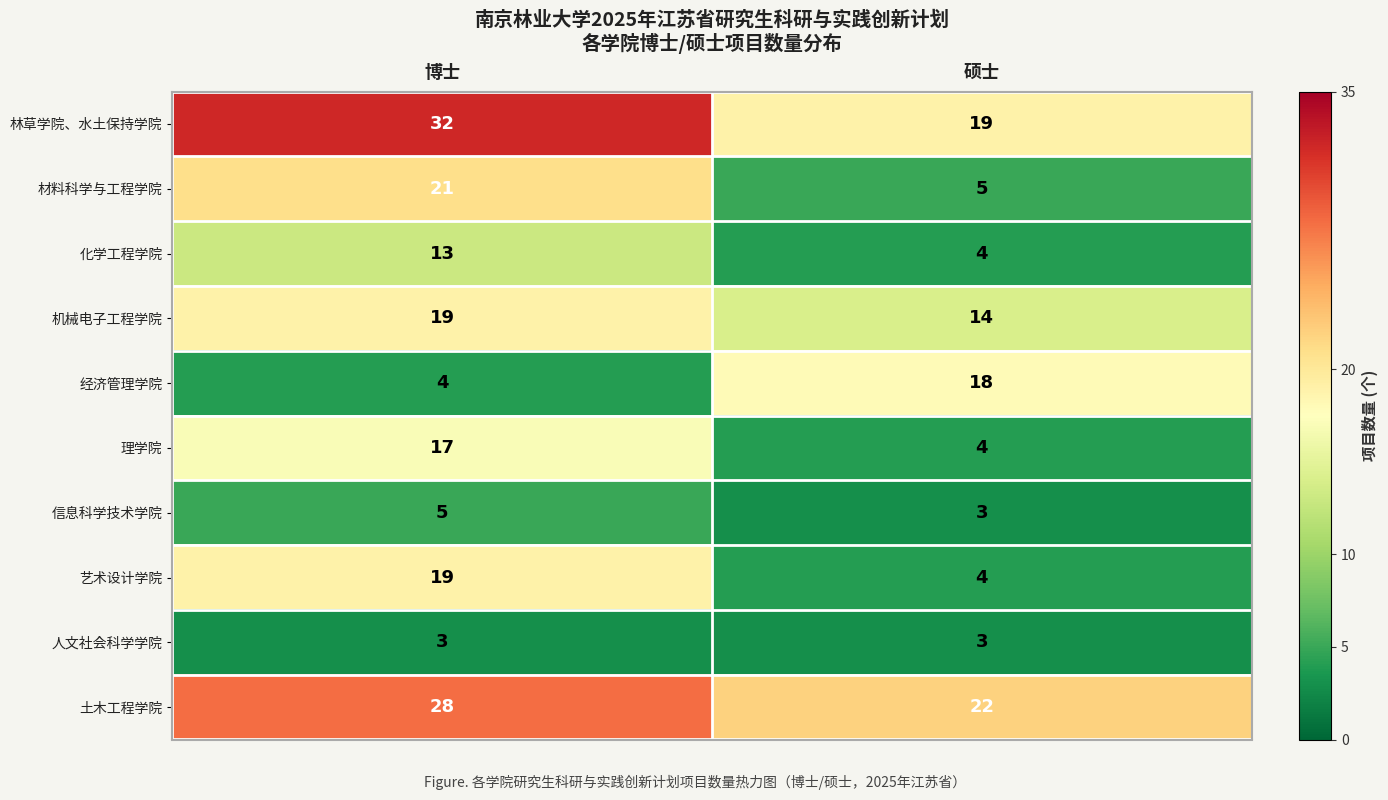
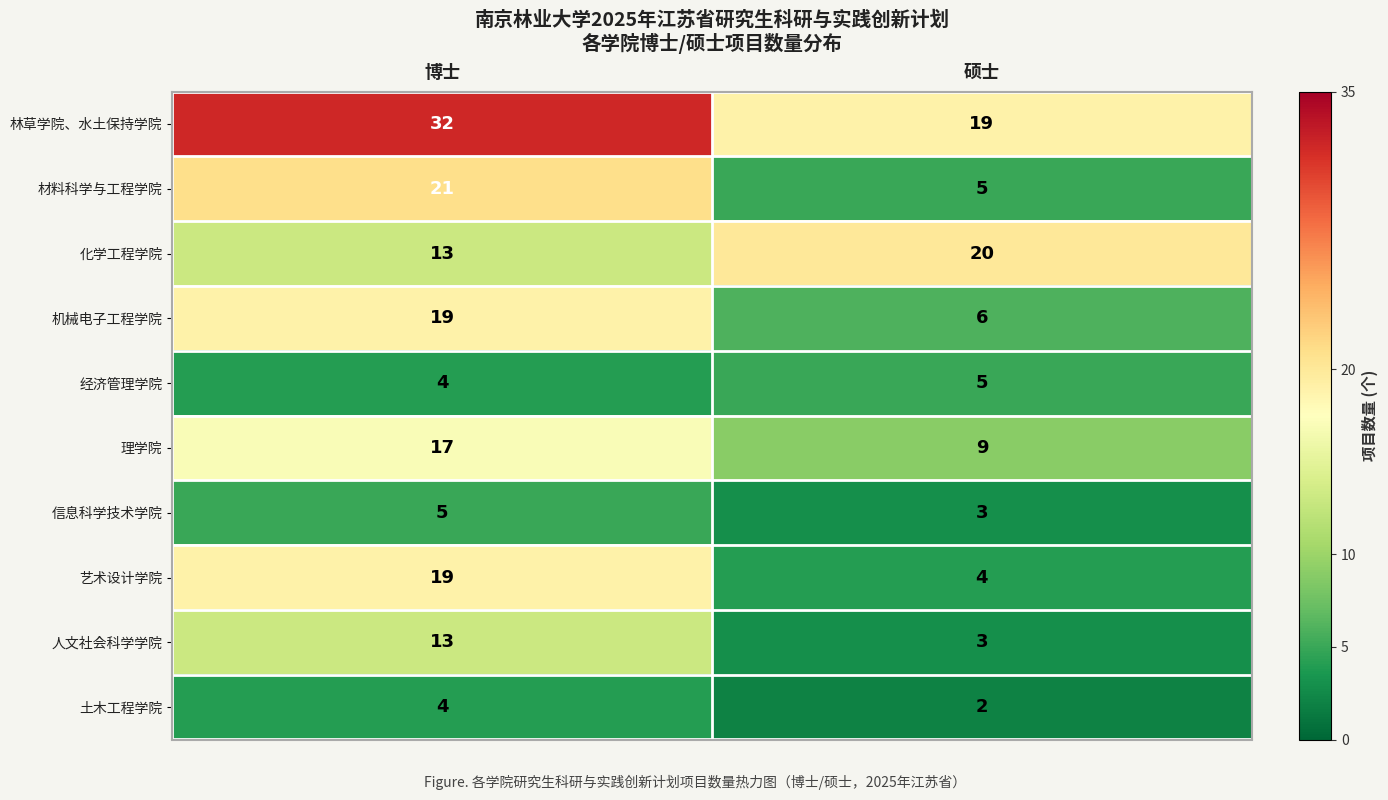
化学工程学院, 硕士: 4 -> 20
机械电子工程学院, 硕士: 14 -> 6
经济管理学院, 硕士: 18 -> 5
理学院, 硕士: 4 -> 9
人文社会科学学院, 博士: 3 -> 13
土木工程学院, 博士: 28 -> 4
土木工程学院, 硕士: 22 -> 2
